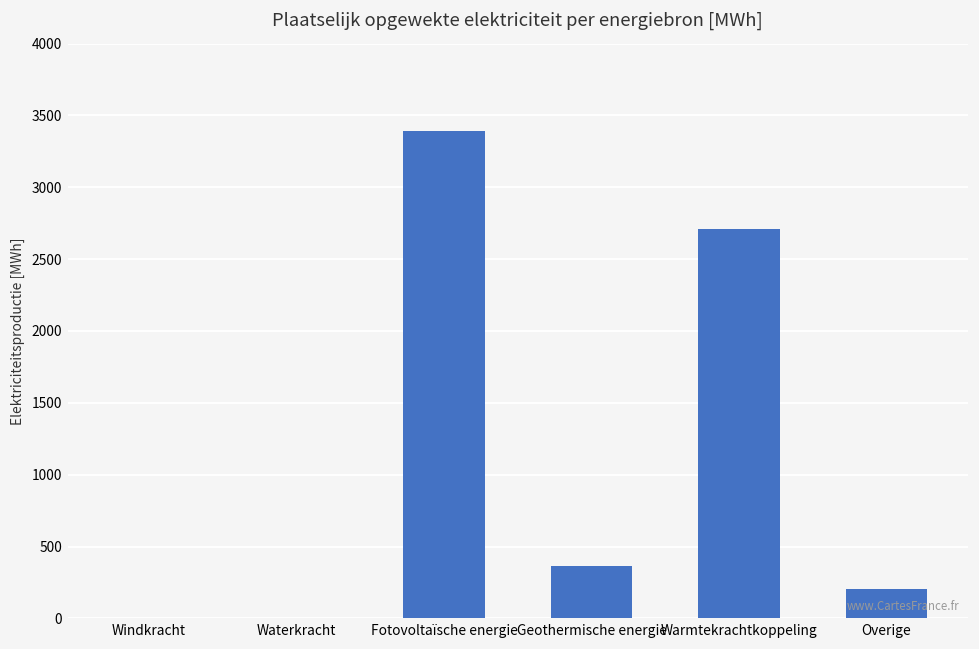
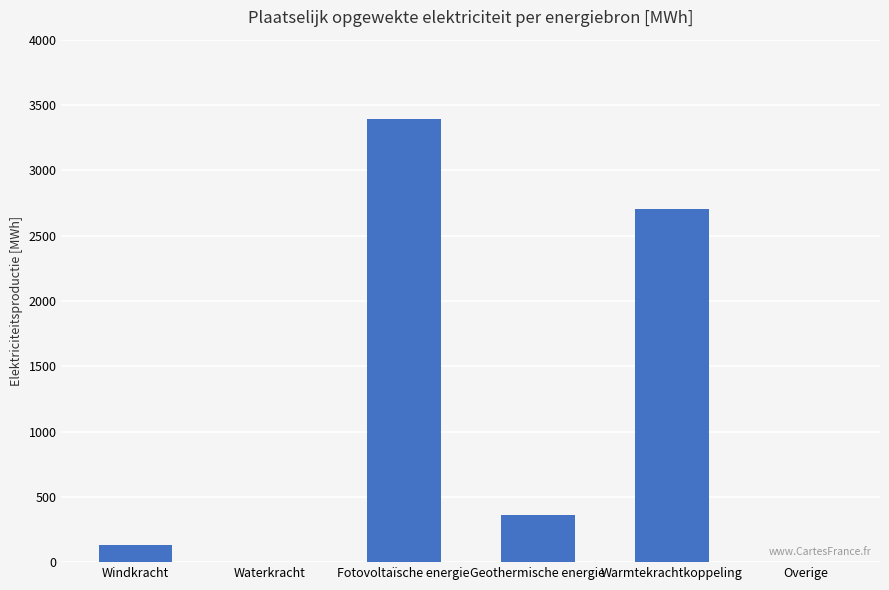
Windkracht: 0 -> 130
Overige: 200 -> 0
